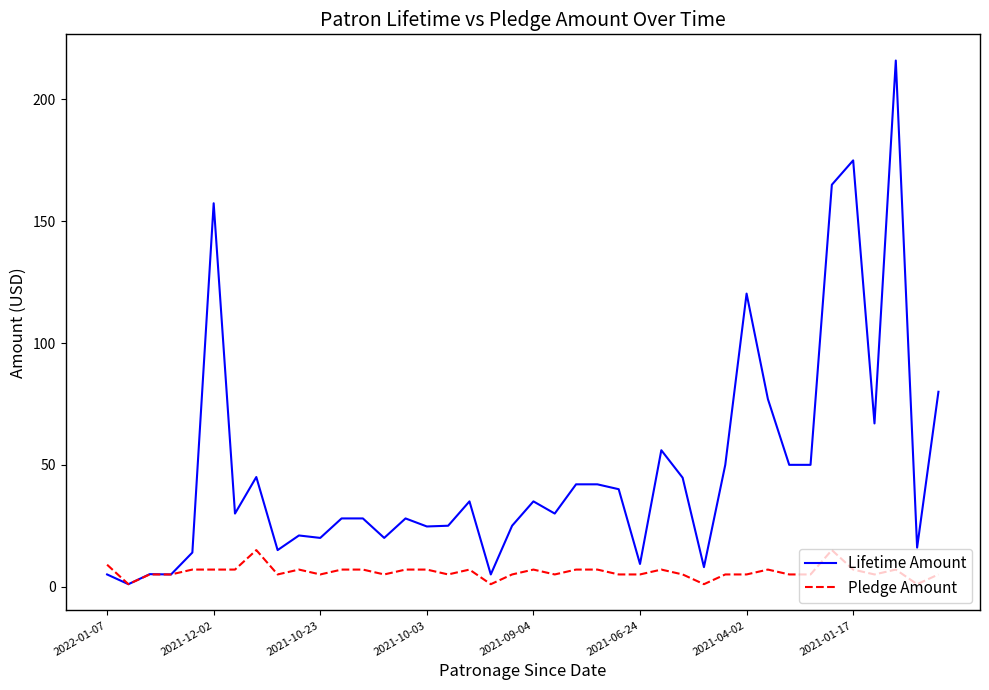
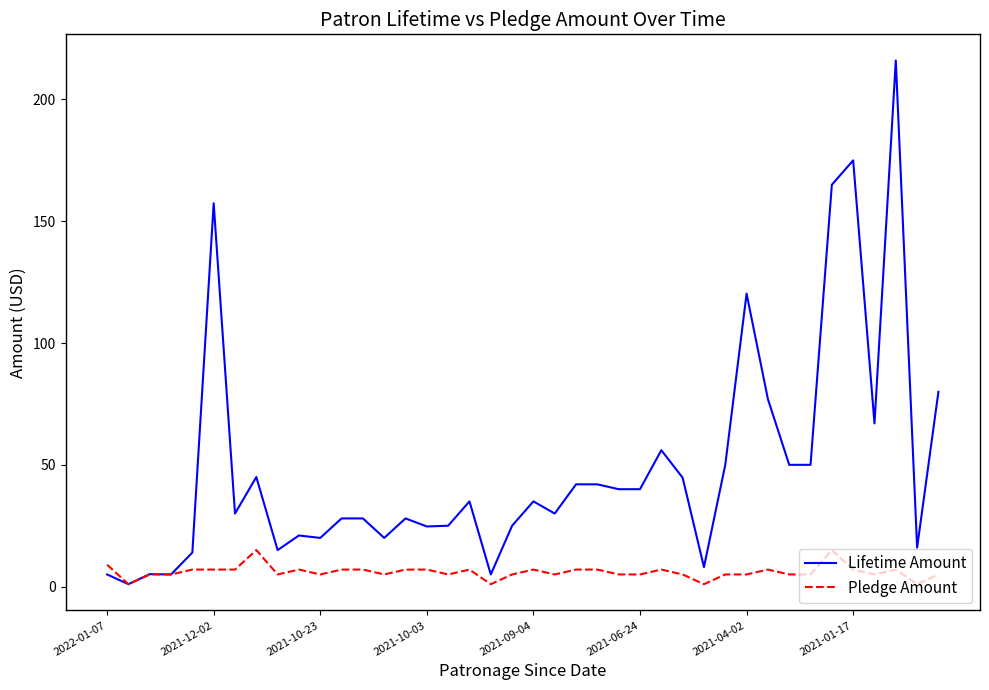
Lifetime Amount, 2021-06-24: 9 -> 40
